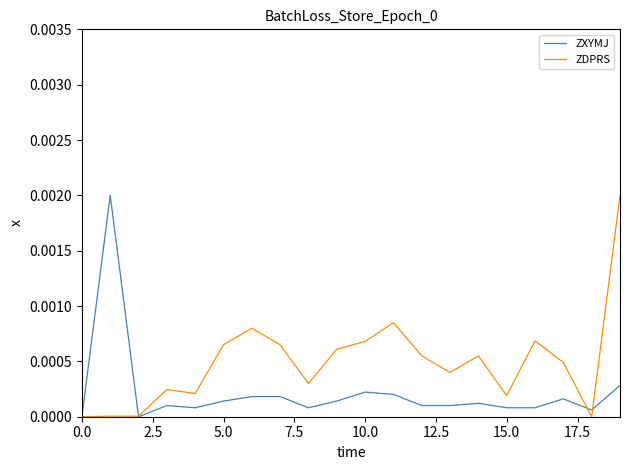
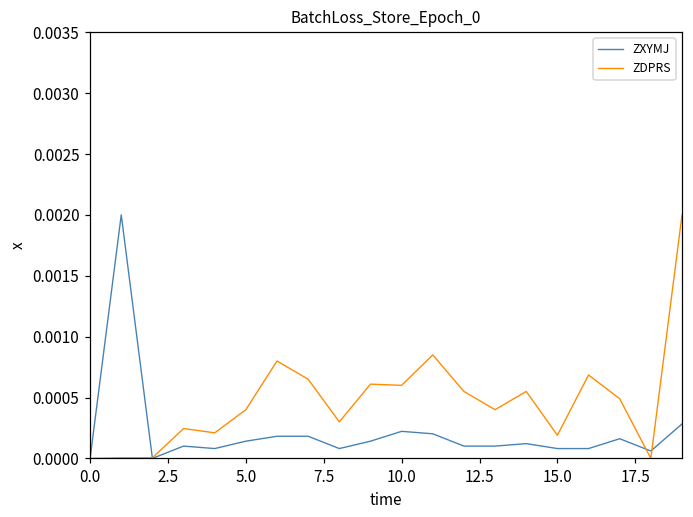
ZDPRS, 5.0: 0.00065 -> 0.00040
ZDPRS, 10.0: 0.00068 -> 0.00060
